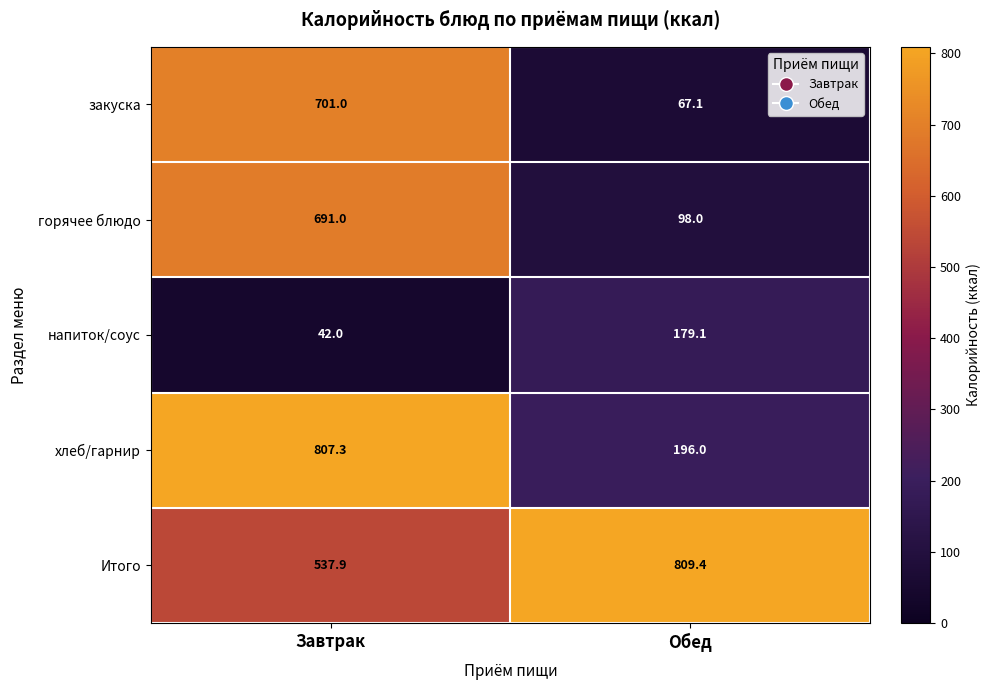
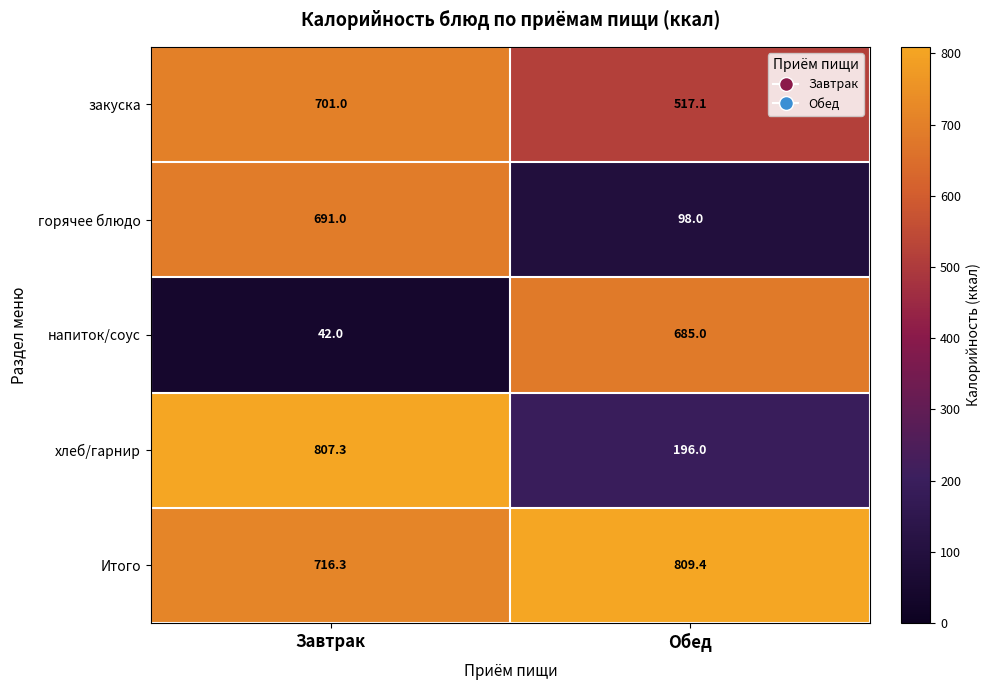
закуска, Обед: 67.1 -> 517.1
напиток/соус, Обед: 179.1 -> 685.0
Итого, Завтрак: 537.9 -> 716.3
